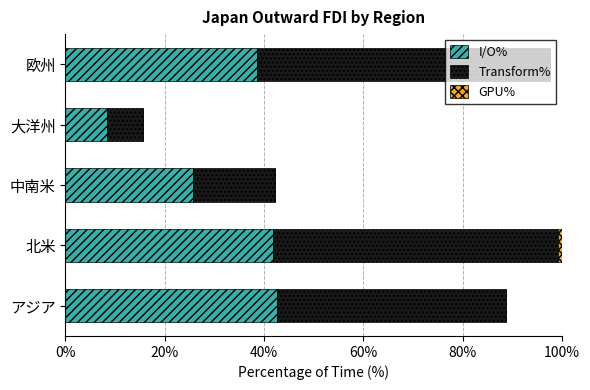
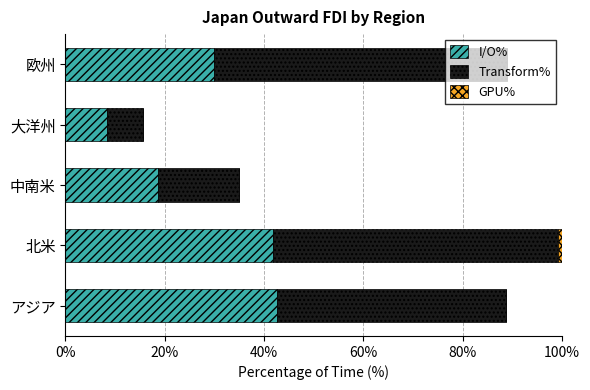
I/O%, 欧州: 39% -> 30%
I/O%, 中南米: 26% -> 19%
